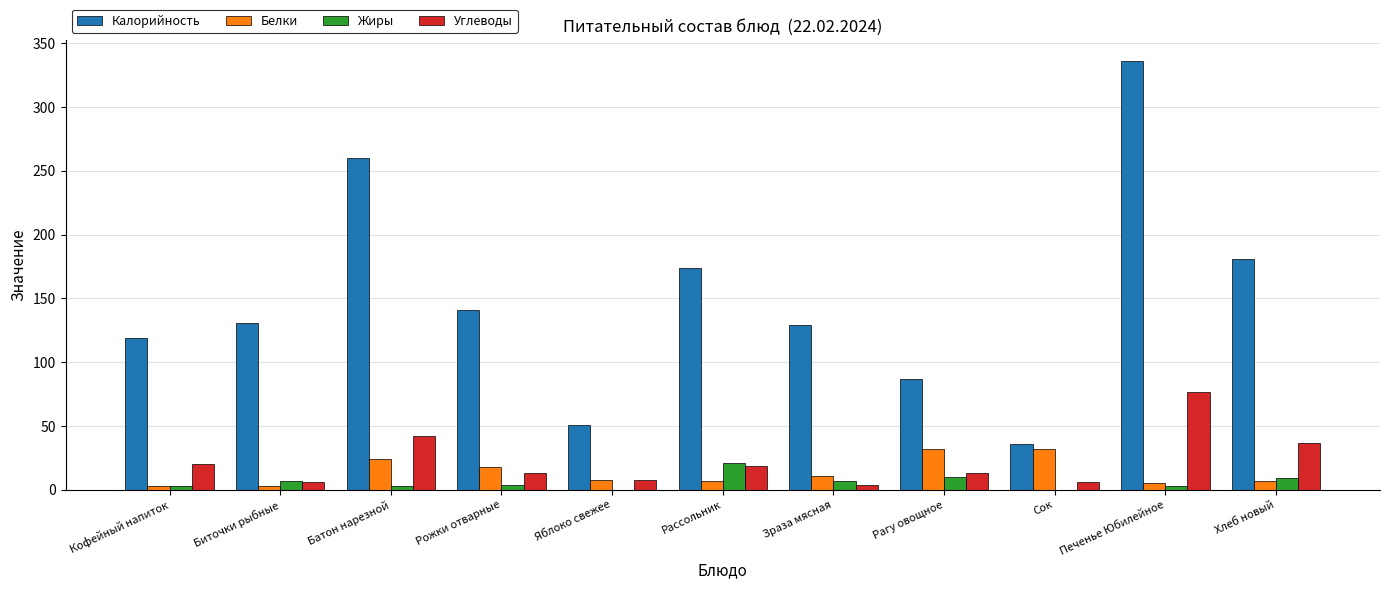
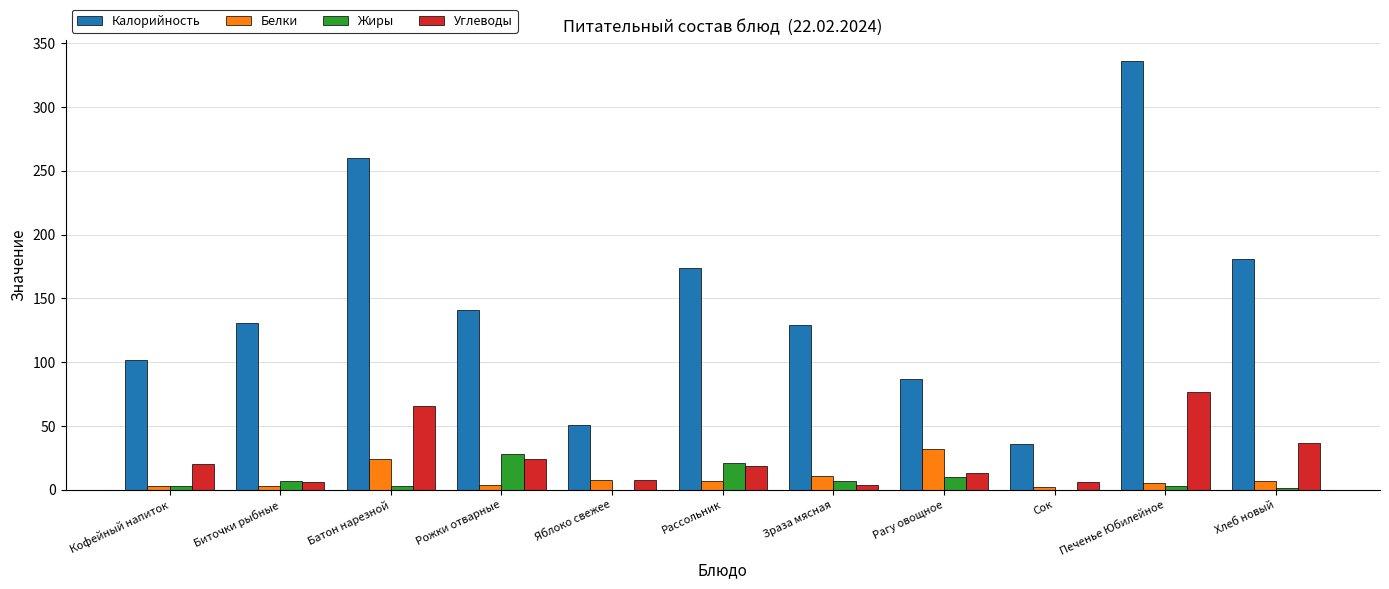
Калорийность, Кофейный напиток: 119 -> 102
Углеводы, Батон нарезной: 42 -> 66
Белки, Рожки отварные: 18 -> 4
Жиры, Рожки отварные: 4 -> 28
Углеводы, Рожки отварные: 13 -> 24
Белки, Сок: 32 -> 2
Жиры, Хлеб новый: 9 -> 1
